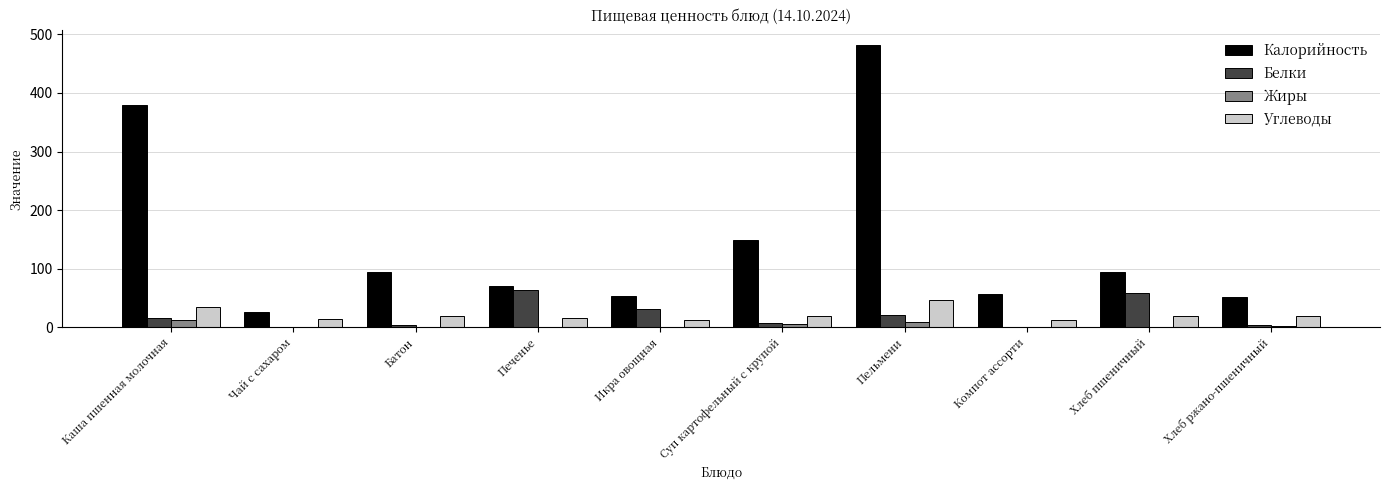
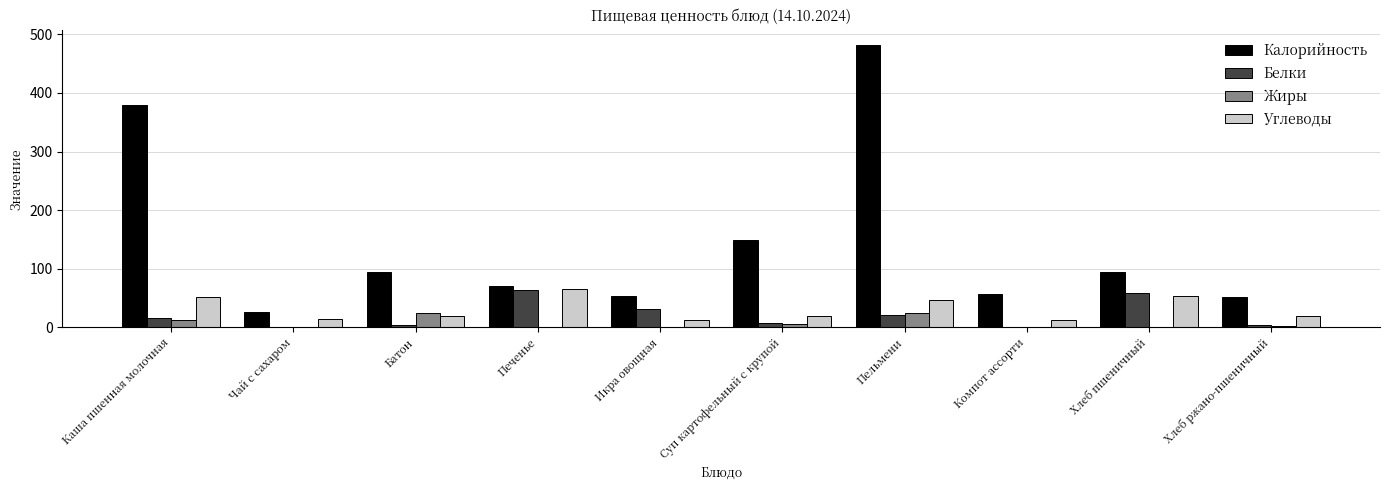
Углеводы, Каша пшенная молочная: 30 -> 50
Жиры, Батон: 0 -> 20
Углеводы, Печенье: 10 -> 70
Жиры, Пельмени: 10 -> 20
Углеводы, Хлеб пшеничный: 20 -> 50
